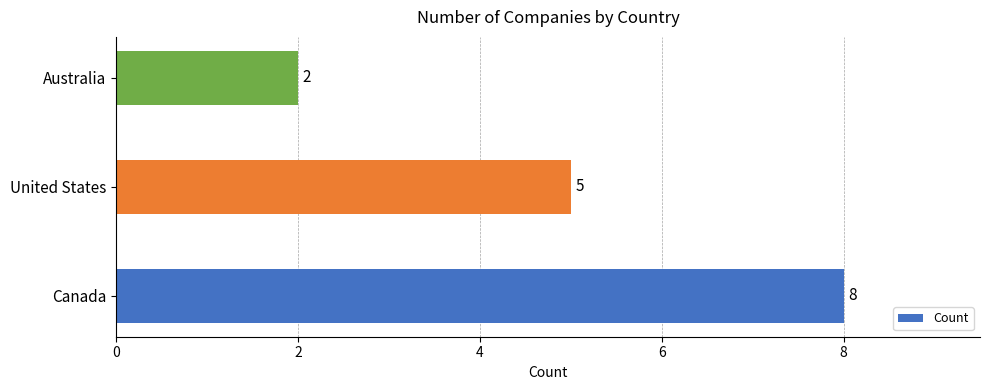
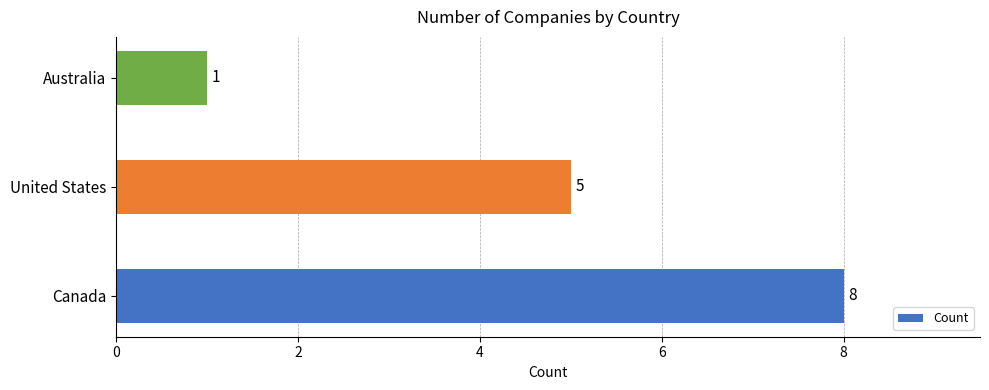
Australia: 2 -> 1
